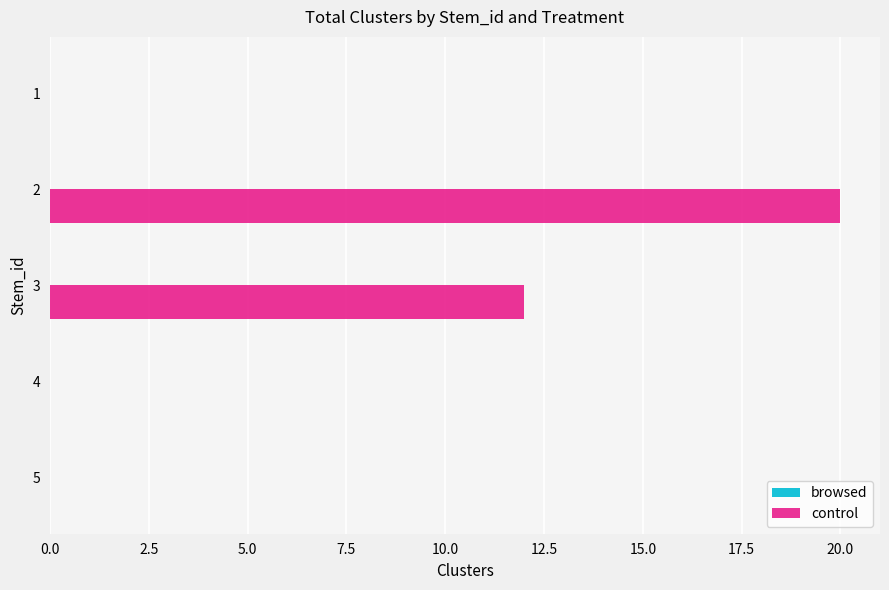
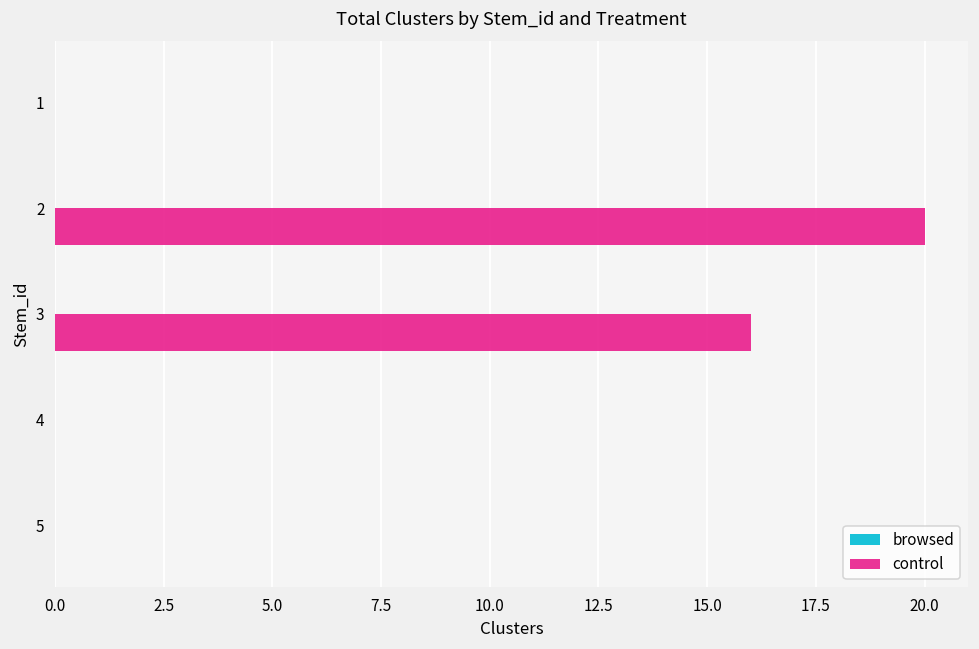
control, 3: 12 -> 16
